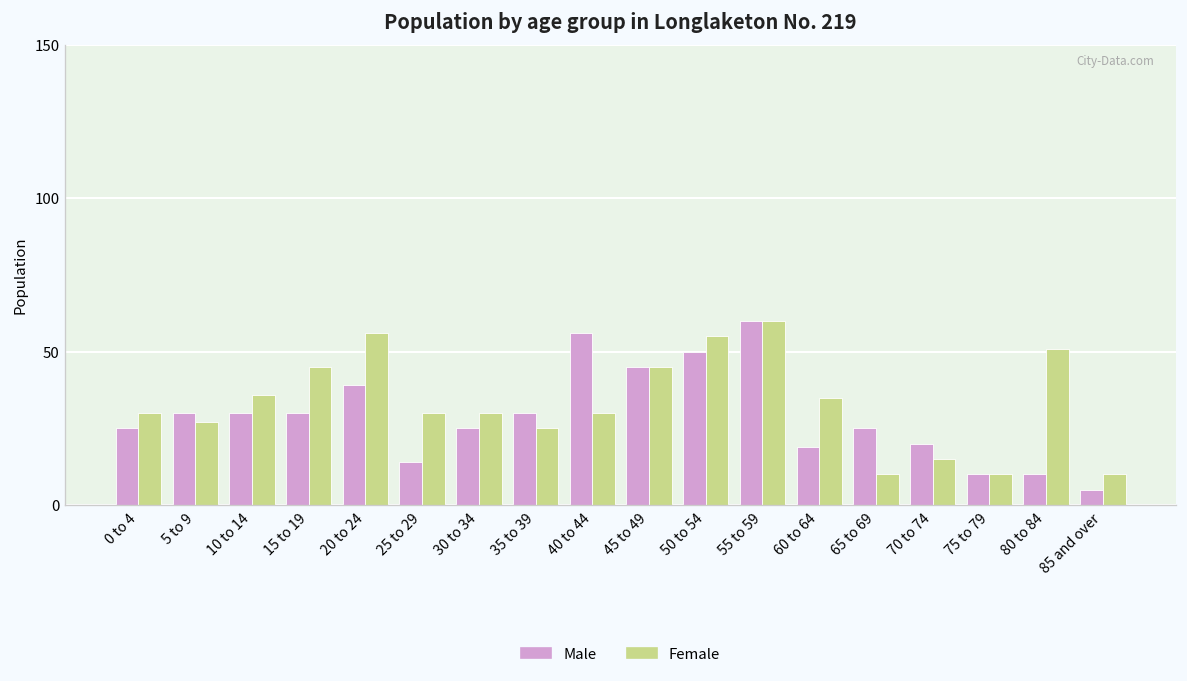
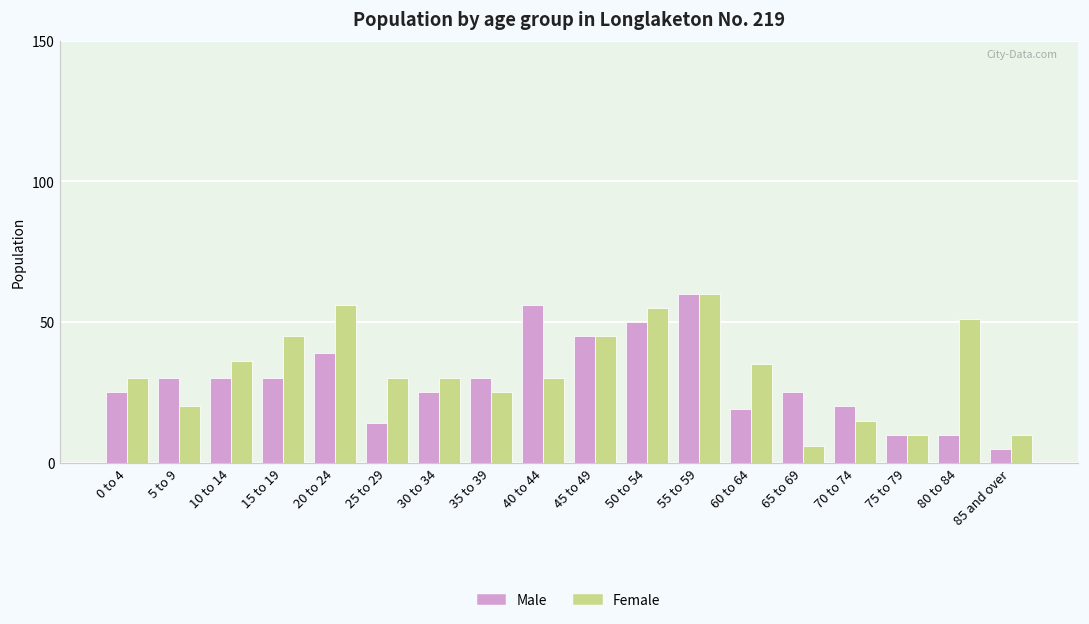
Female, 5 to 9: 27 -> 20
Female, 65 to 69: 10 -> 6
